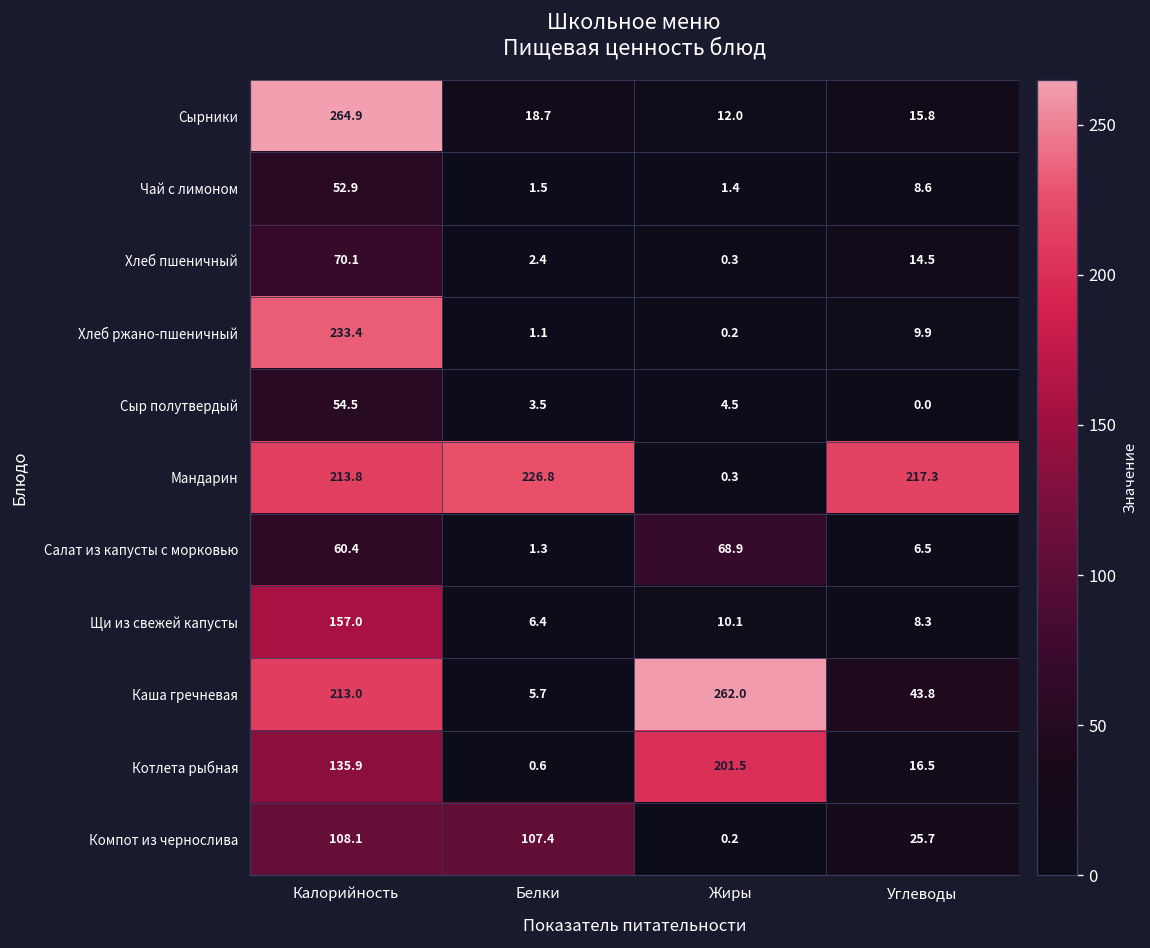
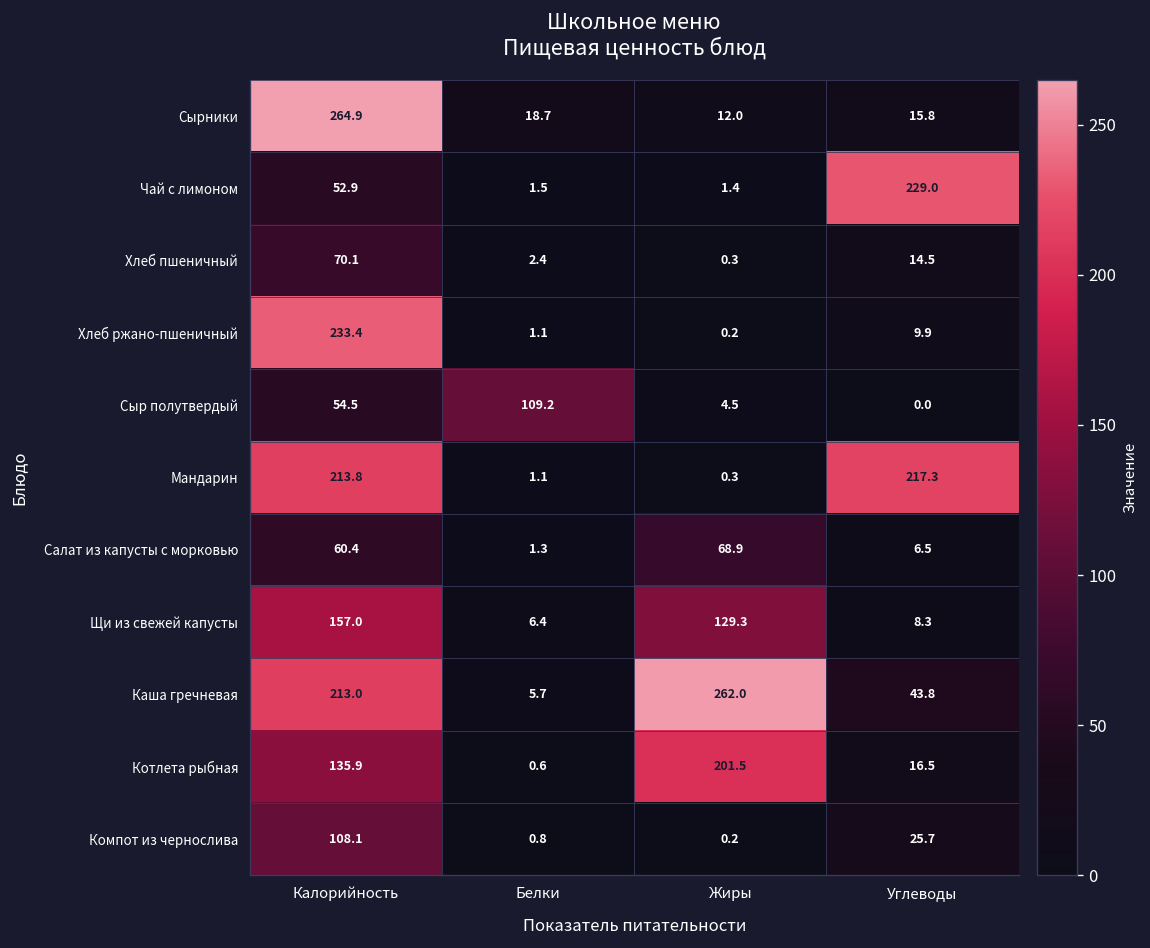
Чай с лимоном, Углеводы: 8.6 -> 229.0
Сыр полутвердый, Белки: 3.5 -> 109.2
Мандарин, Белки: 226.8 -> 1.1
Щи из свежей капусты, Жиры: 10.1 -> 129.3
Компот из чернослива, Белки: 107.4 -> 0.8
